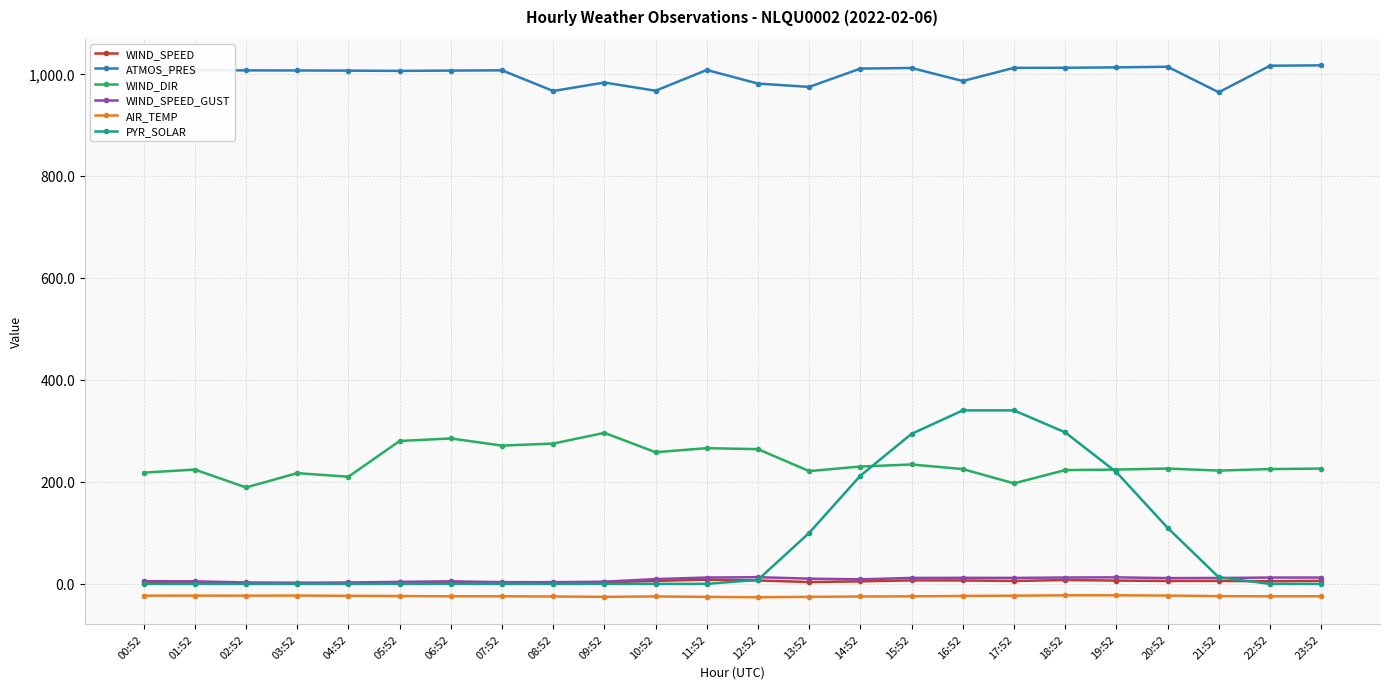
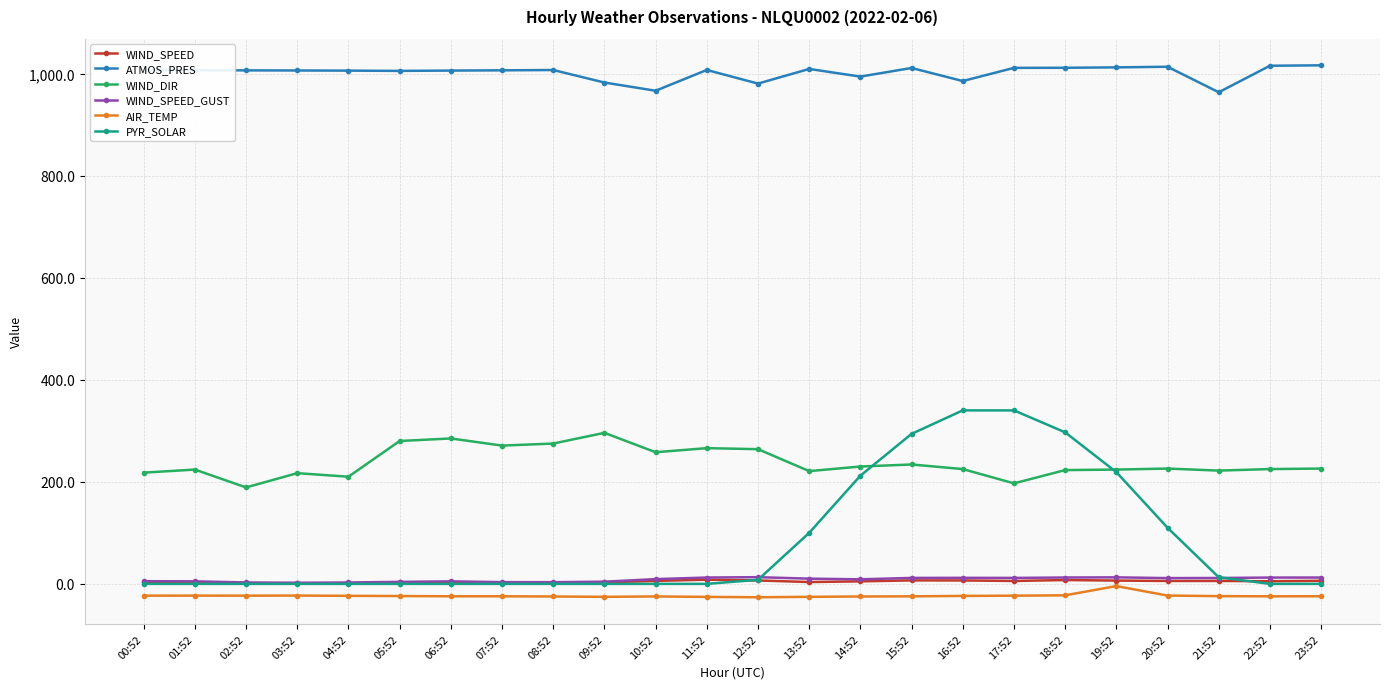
ATMOS_PRES, 08:52: 970 -> 1,010
ATMOS_PRES, 13:52: 970 -> 1,010
ATMOS_PRES, 14:52: 1,010 -> 990
AIR_TEMP, 19:52: -20 -> 0
